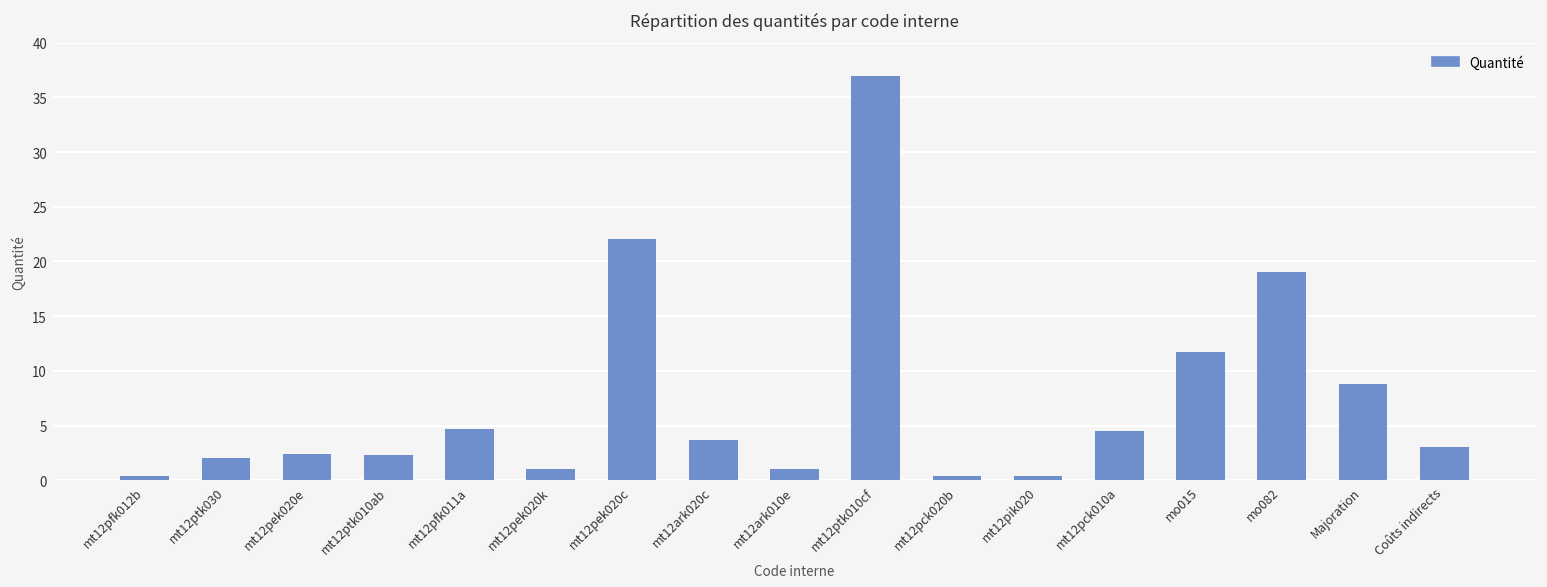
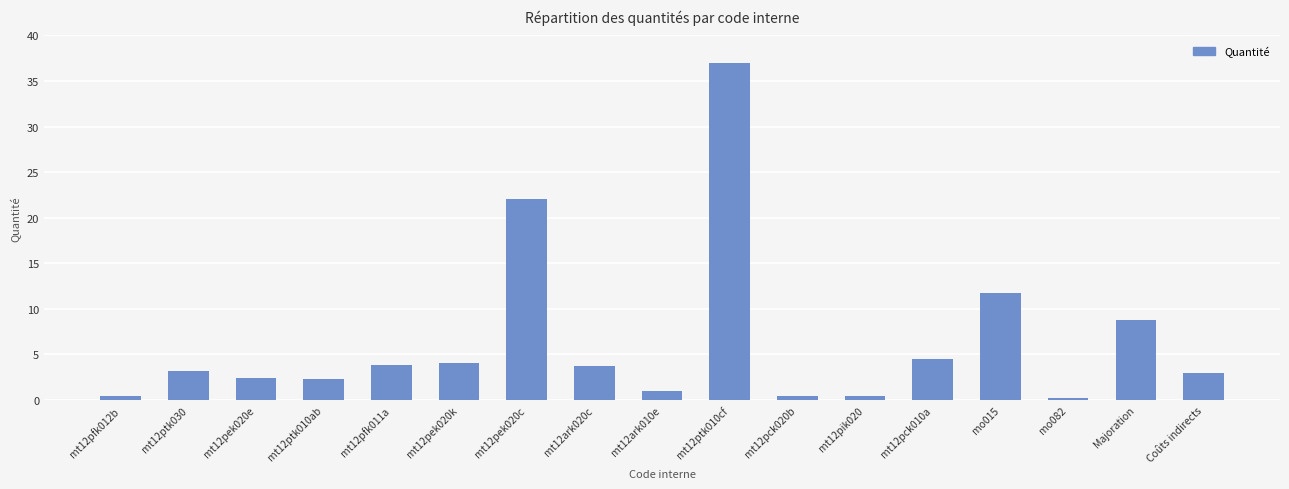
mt12ptk030: 2 -> 3
mt12pfk011a: 5 -> 4
mt12pek020k: 1 -> 4
mo082: 19 -> 0
